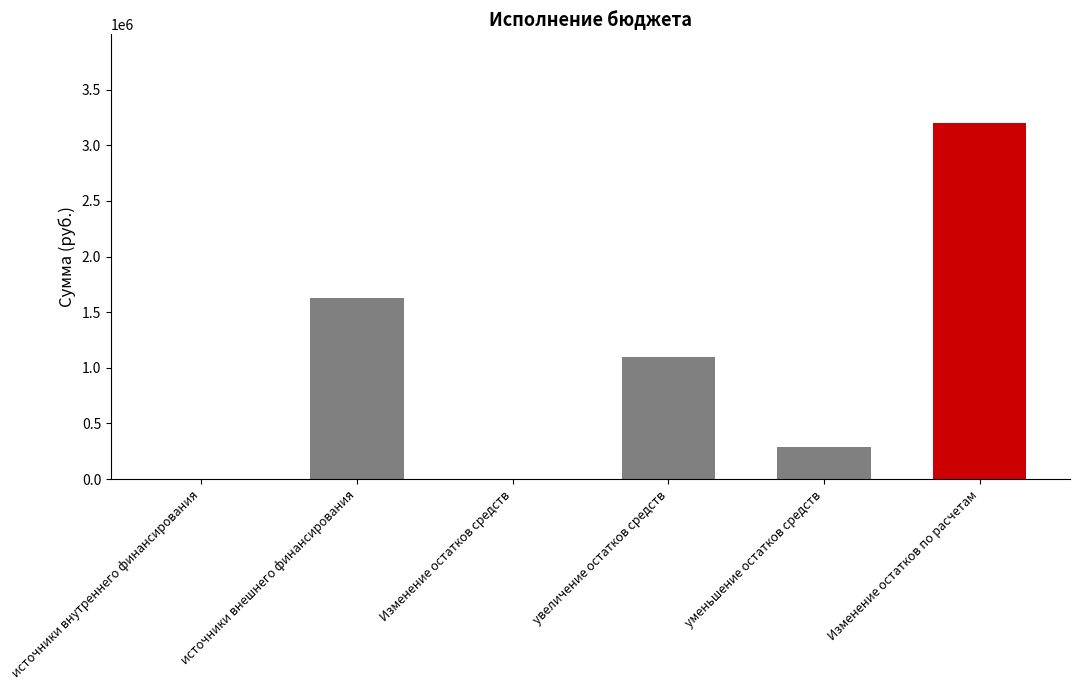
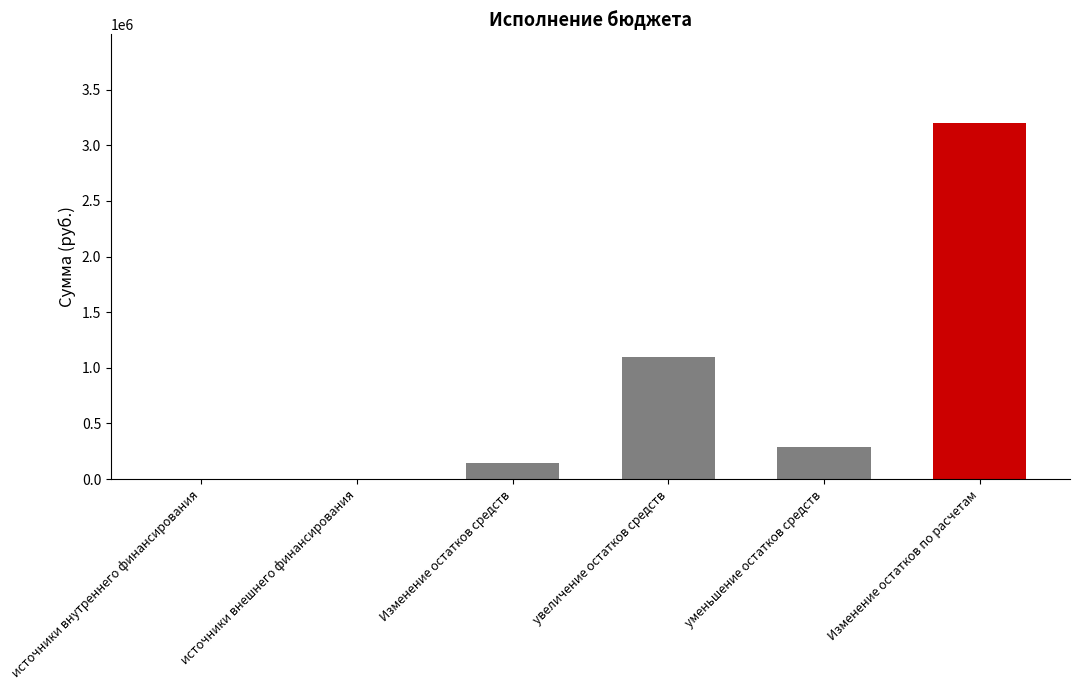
источники внешнего финансирования: 1620000 -> 0
Изменение остатков средств: 0 -> 150000
